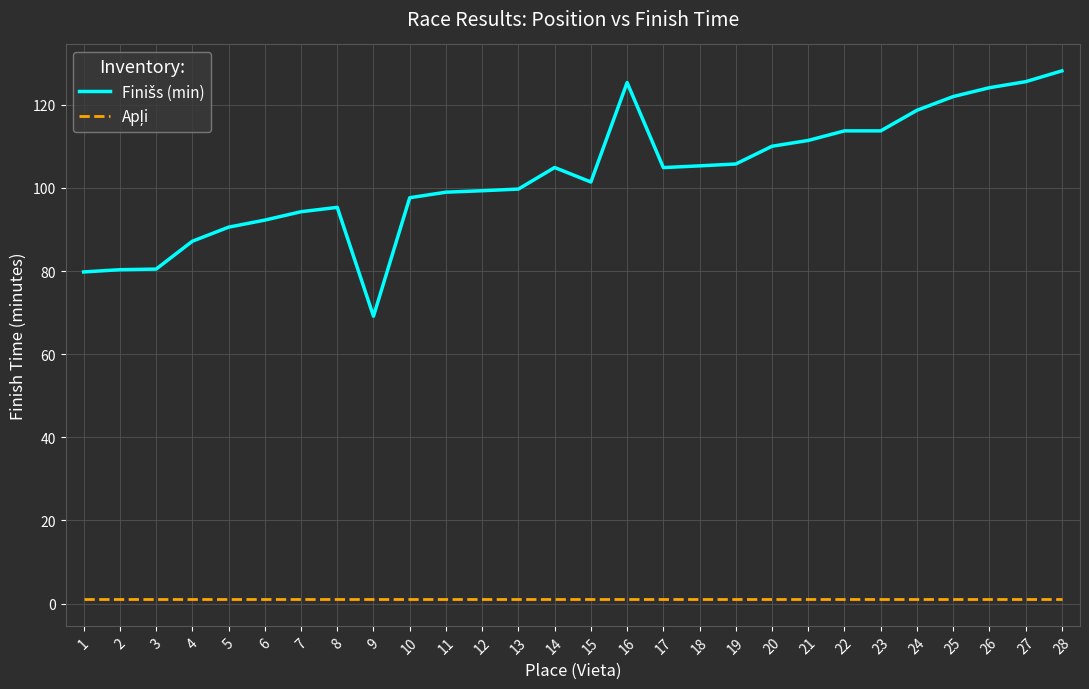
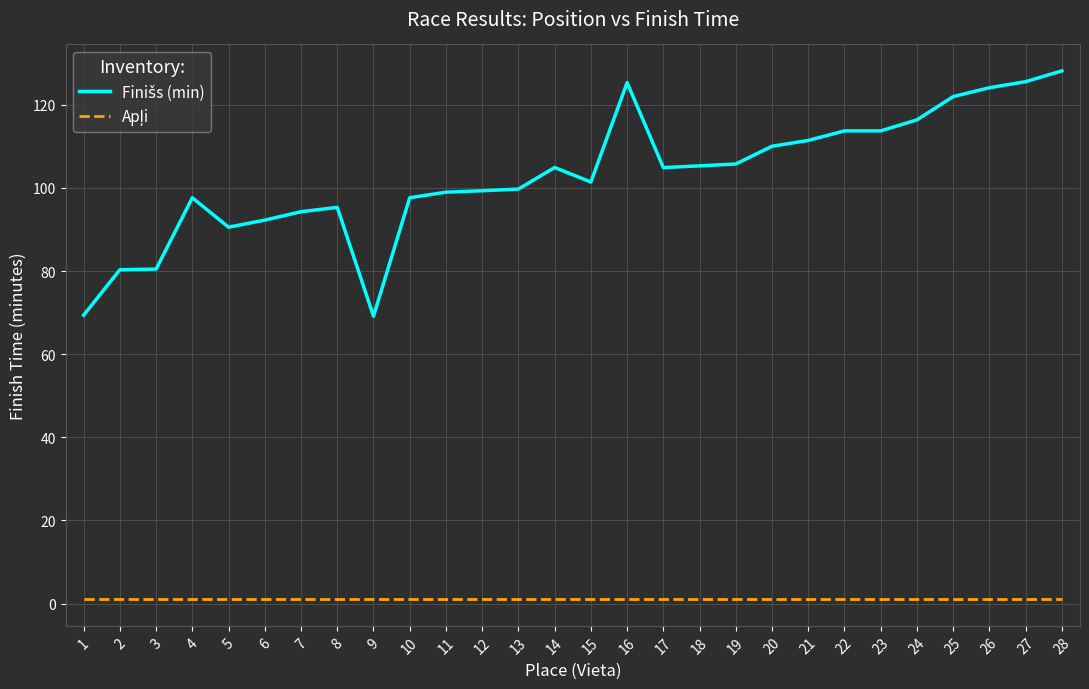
Finišs (min), 1: 80 -> 69
Finišs (min), 4: 87 -> 98
Finišs (min), 24: 119 -> 116
